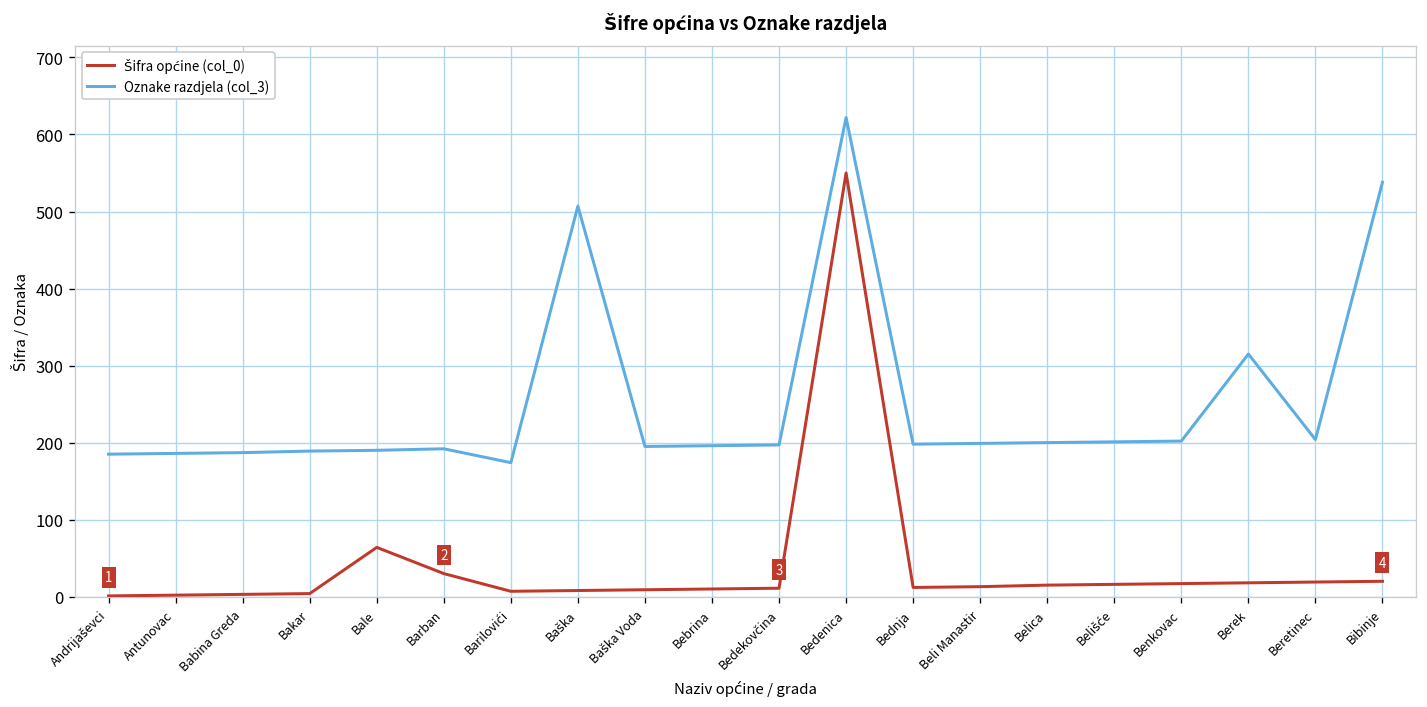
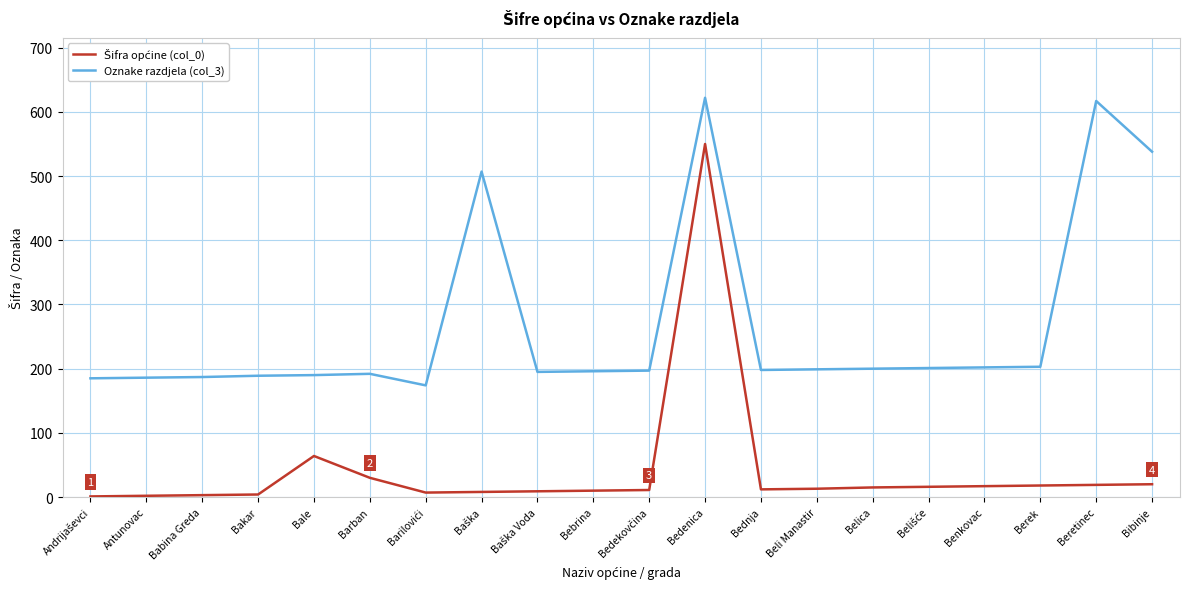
Oznake razdjela (col_3), Berek: 320 -> 200
Oznake razdjela (col_3), Beretinec: 200 -> 620
